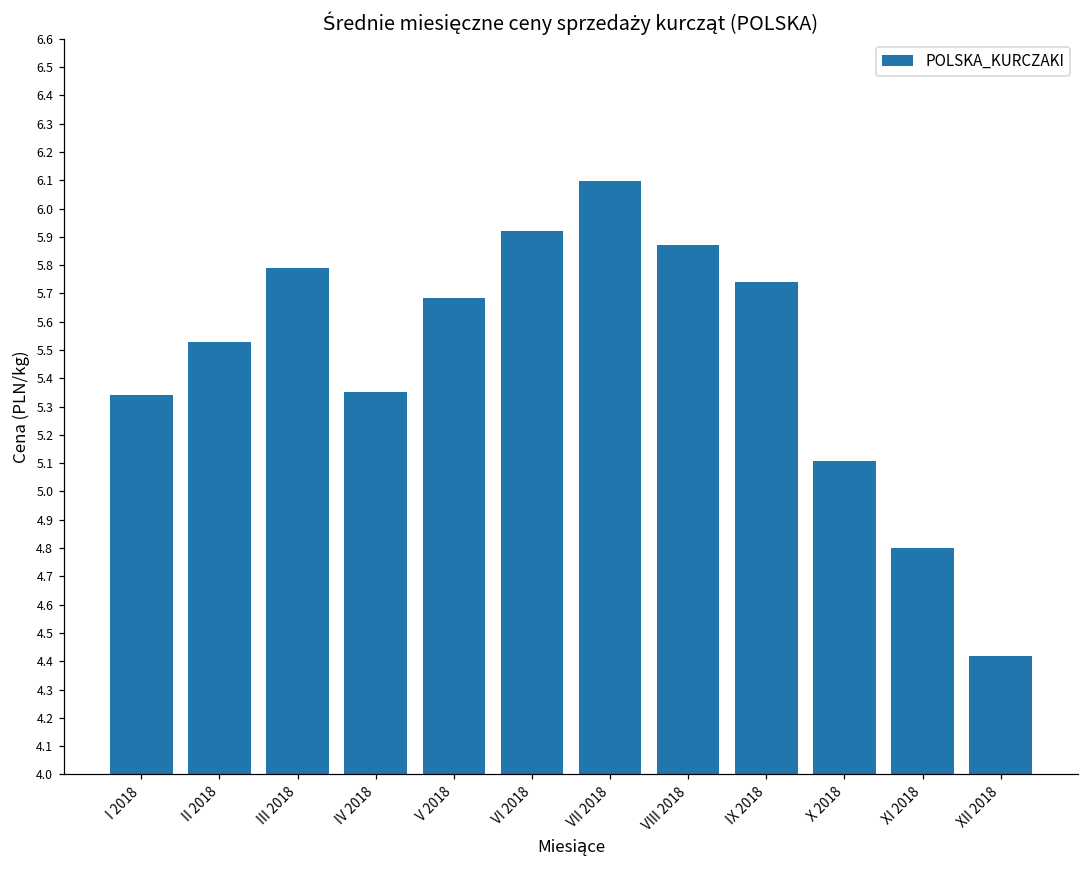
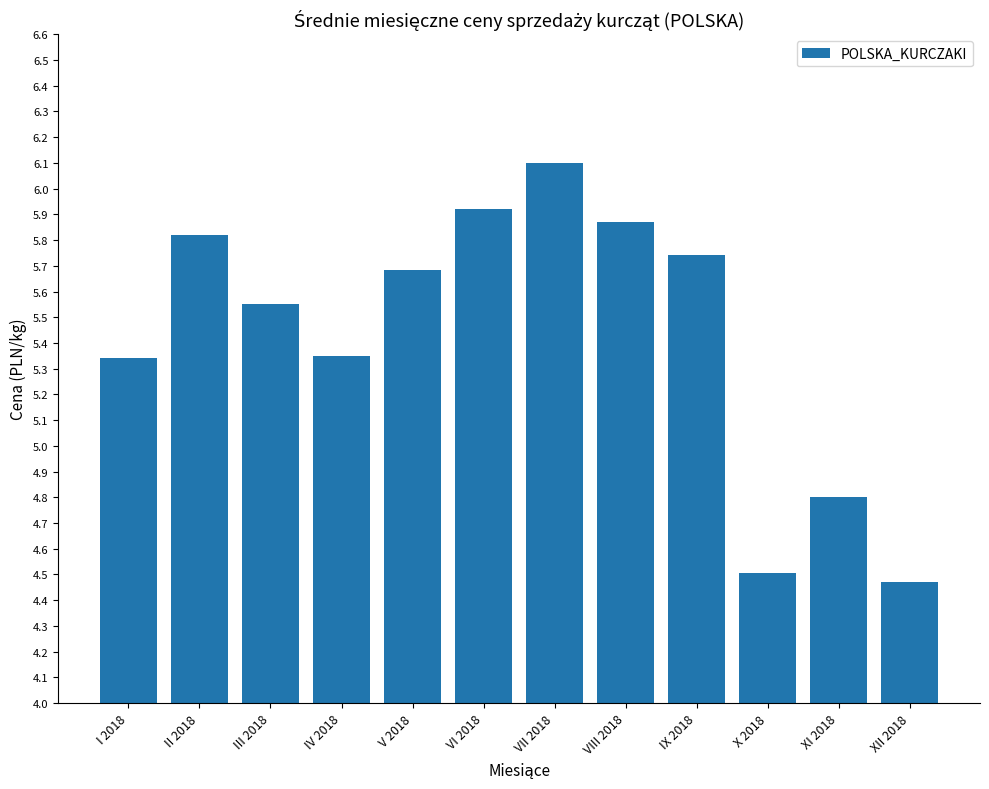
II 2018: 5.53 -> 5.82
III 2018: 5.79 -> 5.55
X 2018: 5.11 -> 4.50
XII 2018: 4.42 -> 4.47
